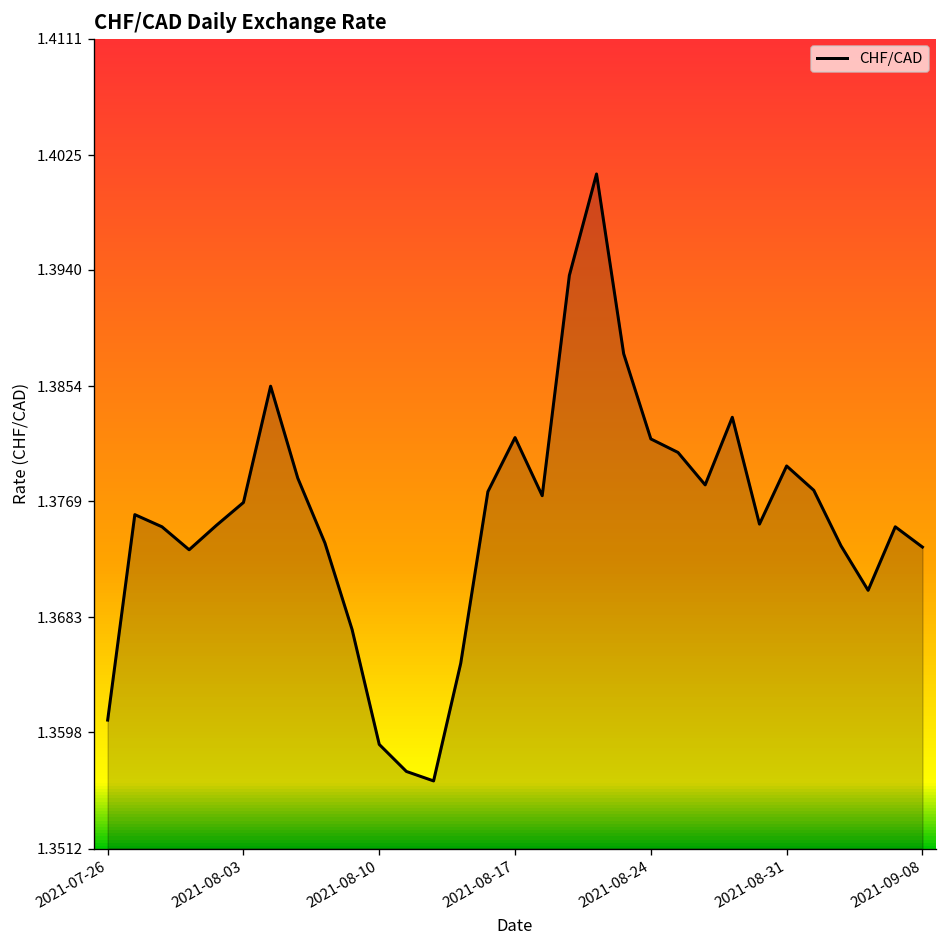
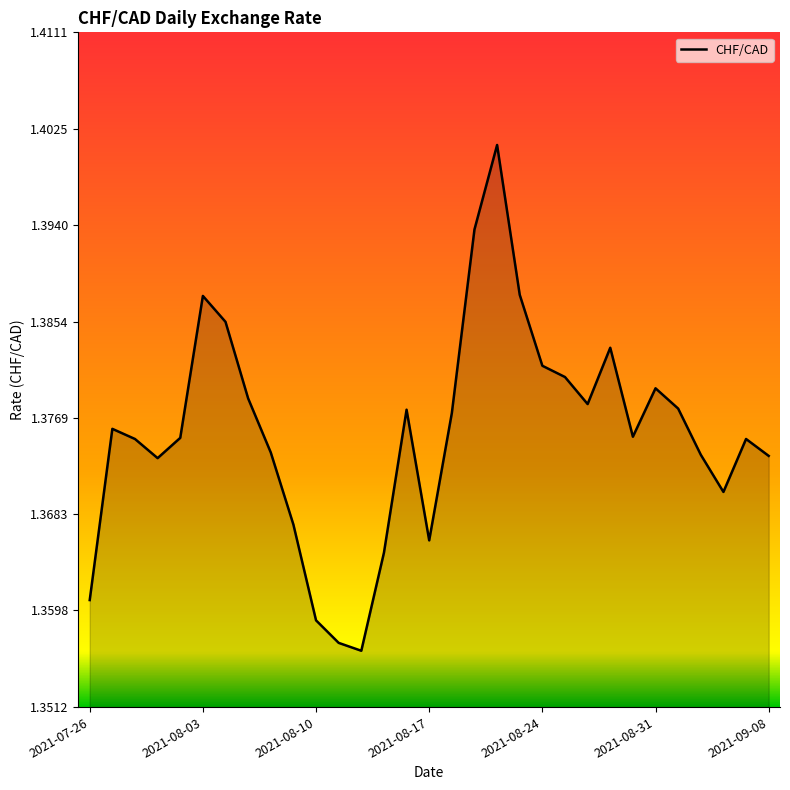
2021-08-03: 1.3768 -> 1.3877
2021-08-17: 1.3816 -> 1.3660
